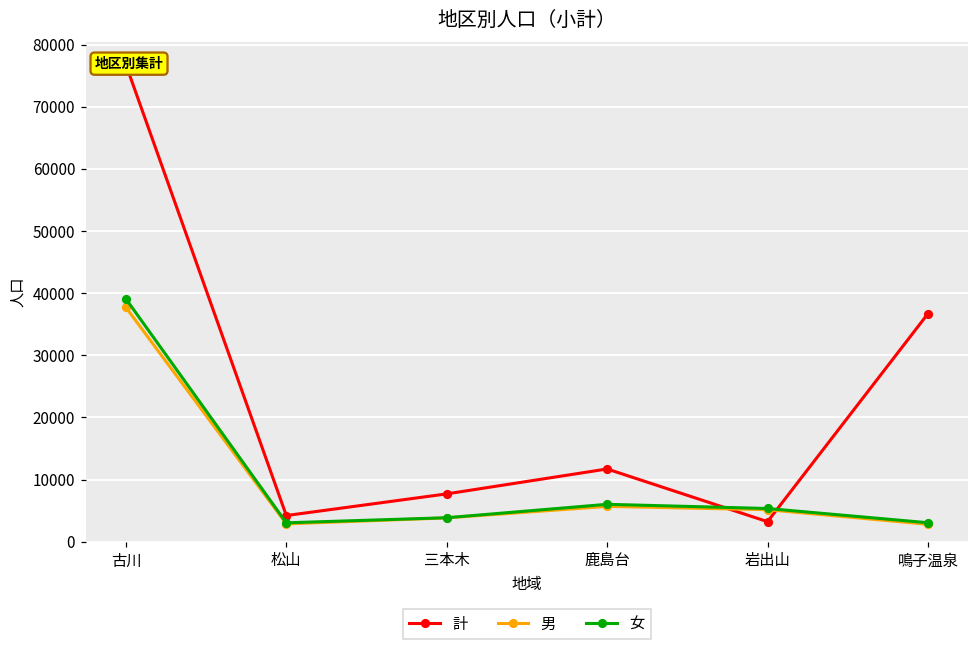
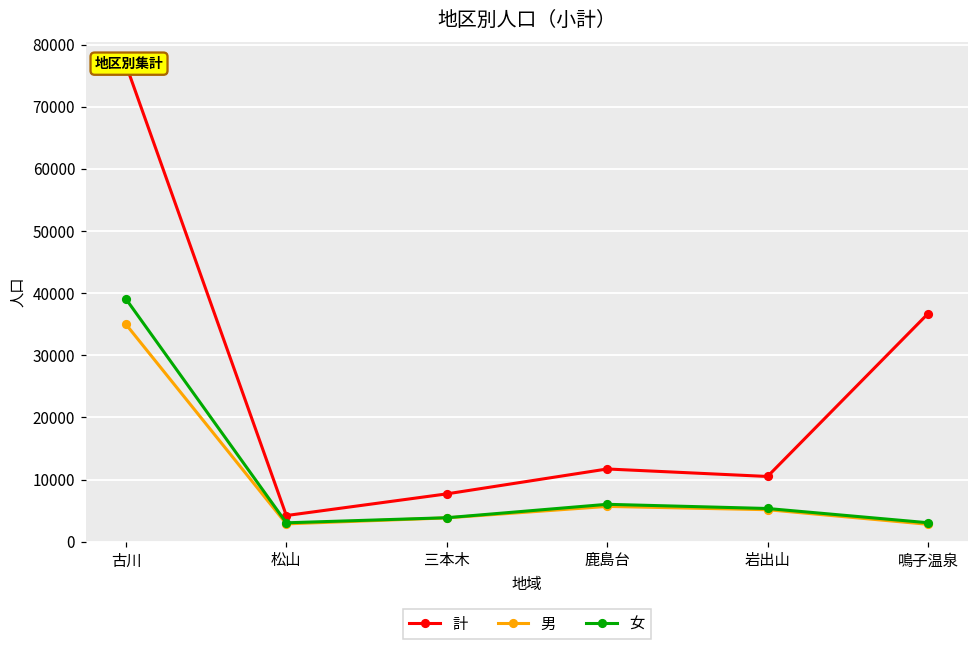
男, 古川: 38000 -> 35000
計, 岩出山: 3000 -> 11000
